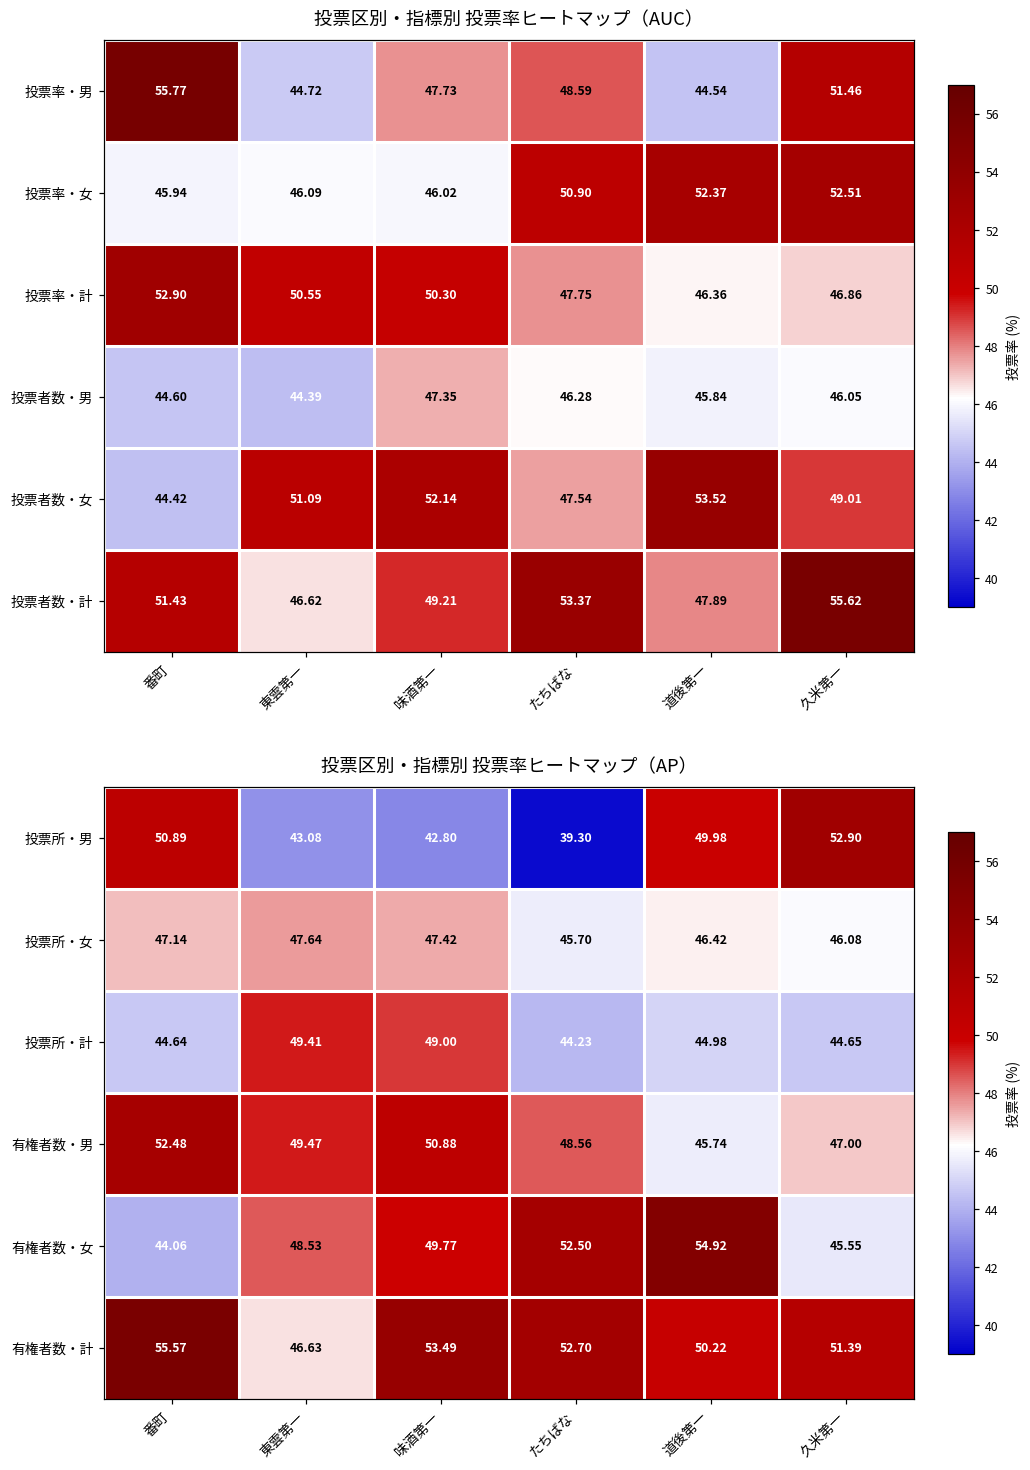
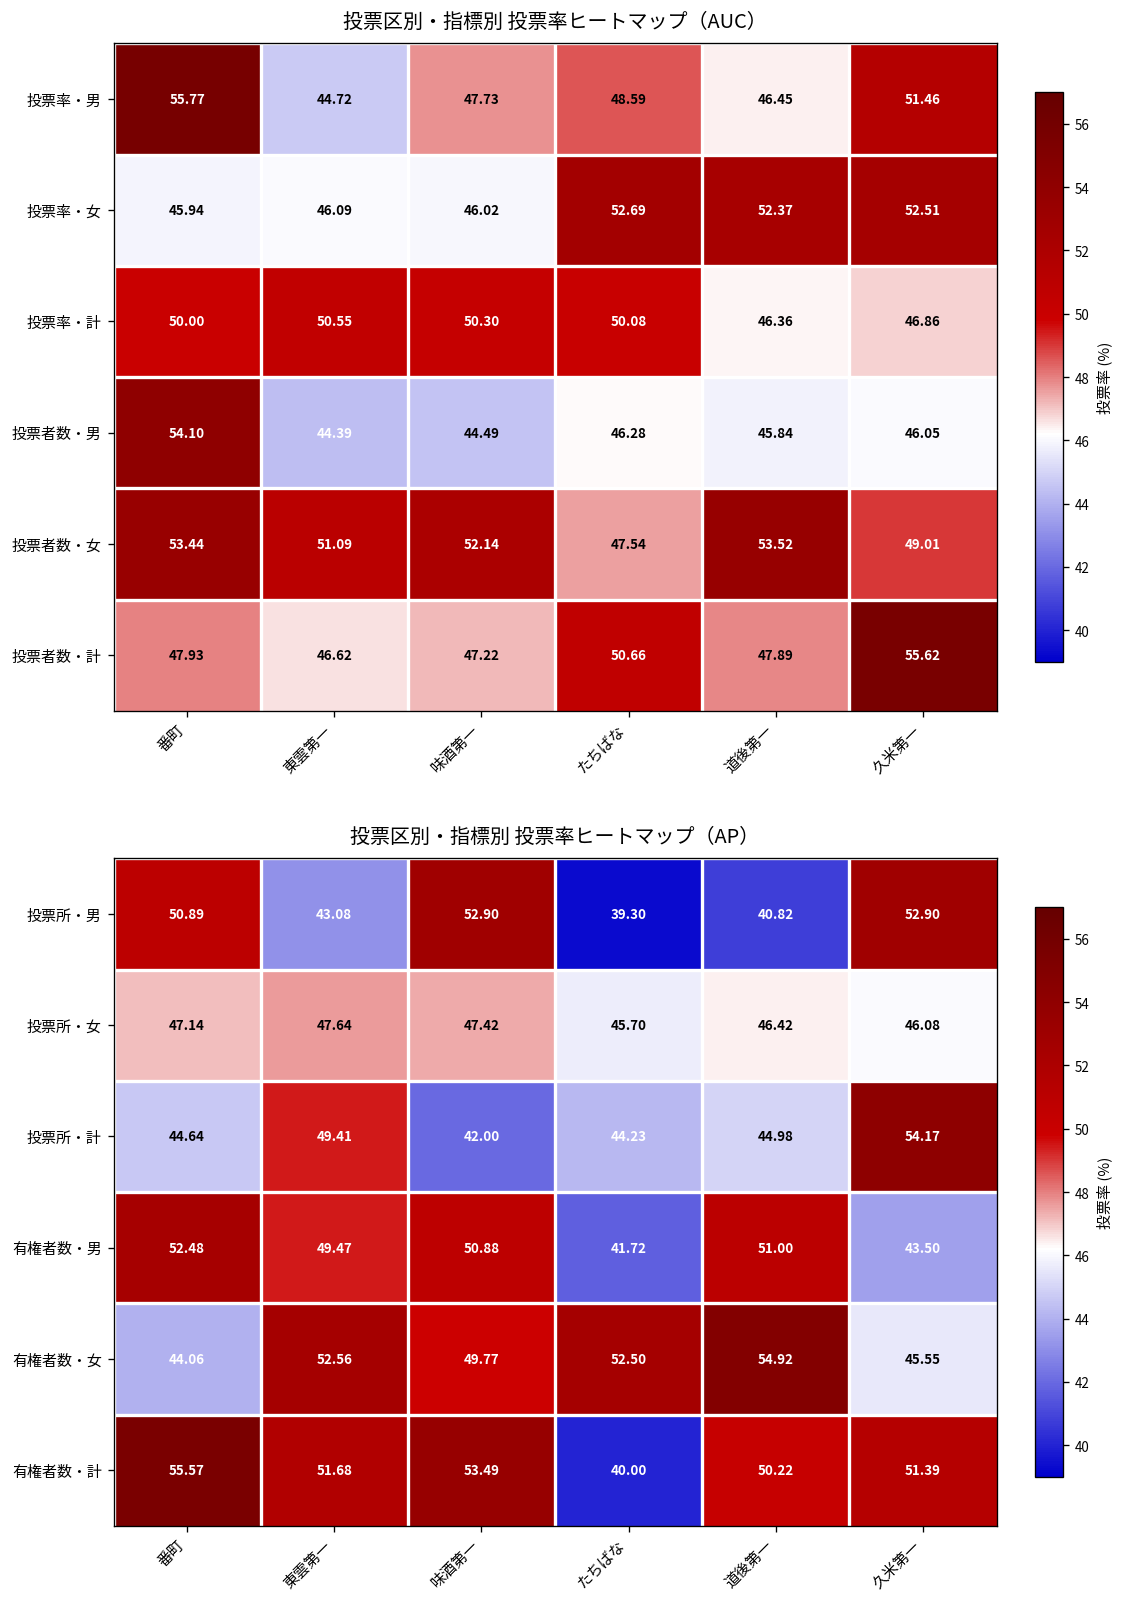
投票区別・指標別 投票率ヒートマップ（AUC）, 投票率・男, 道後第一: 44.54 -> 46.45
投票区別・指標別 投票率ヒートマップ（AUC）, 投票率・女, たちばな: 50.90 -> 52.69
投票区別・指標別 投票率ヒートマップ（AUC）, 投票率・計, 番町: 52.90 -> 50.00
投票区別・指標別 投票率ヒートマップ（AUC）, 投票率・計, たちばな: 47.75 -> 50.08
投票区別・指標別 投票率ヒートマップ（AUC）, 投票者数・男, 番町: 44.60 -> 54.10
投票区別・指標別 投票率ヒートマップ（AUC）, 投票者数・男, 味酒第一: 47.35 -> 44.49
投票区別・指標別 投票率ヒートマップ（AUC）, 投票者数・女, 番町: 44.42 -> 53.44
投票区別・指標別 投票率ヒートマップ（AUC）, 投票者数・計, 番町: 51.43 -> 47.93
投票区別・指標別 投票率ヒートマップ（AUC）, 投票者数・計, 味酒第一: 49.21 -> 47.22
投票区別・指標別 投票率ヒートマップ（AUC）, 投票者数・計, たちばな: 53.37 -> 50.66
投票区別・指標別 投票率ヒートマップ（AP）, 投票所・男, 味酒第一: 42.80 -> 52.90
投票区別・指標別 投票率ヒートマップ（AP）, 投票所・男, 道後第一: 49.98 -> 40.82
投票区別・指標別 投票率ヒートマップ（AP）, 投票所・計, 味酒第一: 49.00 -> 42.00
投票区別・指標別 投票率ヒートマップ（AP）, 投票所・計, 久米第一: 44.65 -> 54.17
投票区別・指標別 投票率ヒートマップ（AP）, 有権者数・男, たちばな: 48.56 -> 41.72
投票区別・指標別 投票率ヒートマップ（AP）, 有権者数・男, 道後第一: 45.74 -> 51.00
投票区別・指標別 投票率ヒートマップ（AP）, 有権者数・男, 久米第一: 47.00 -> 43.50
投票区別・指標別 投票率ヒートマップ（AP）, 有権者数・女, 東雲第一: 48.53 -> 52.56
投票区別・指標別 投票率ヒートマップ（AP）, 有権者数・計, 東雲第一: 46.63 -> 51.68
投票区別・指標別 投票率ヒートマップ（AP）, 有権者数・計, たちばな: 52.70 -> 40.00
